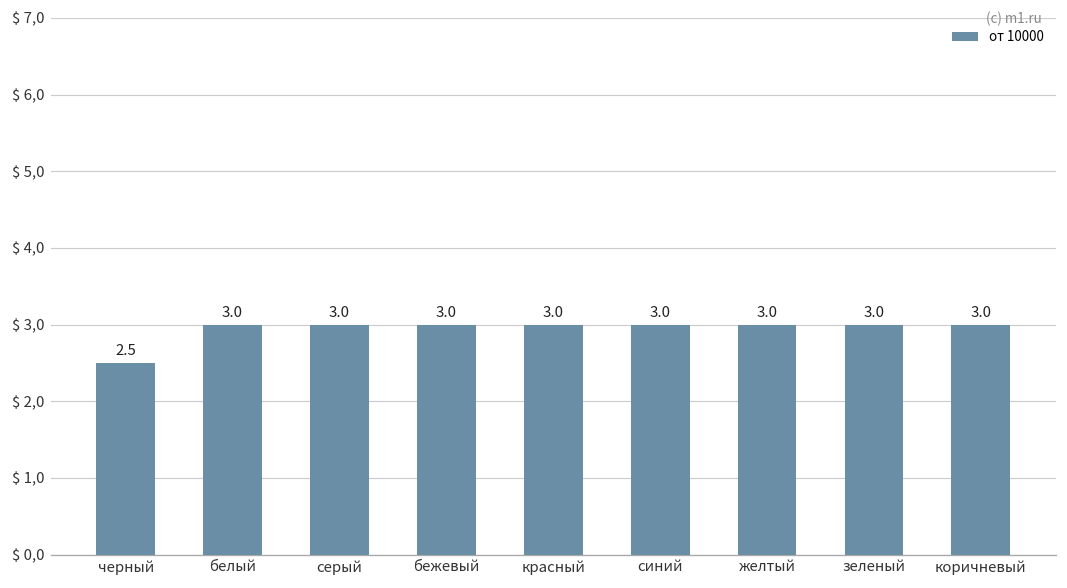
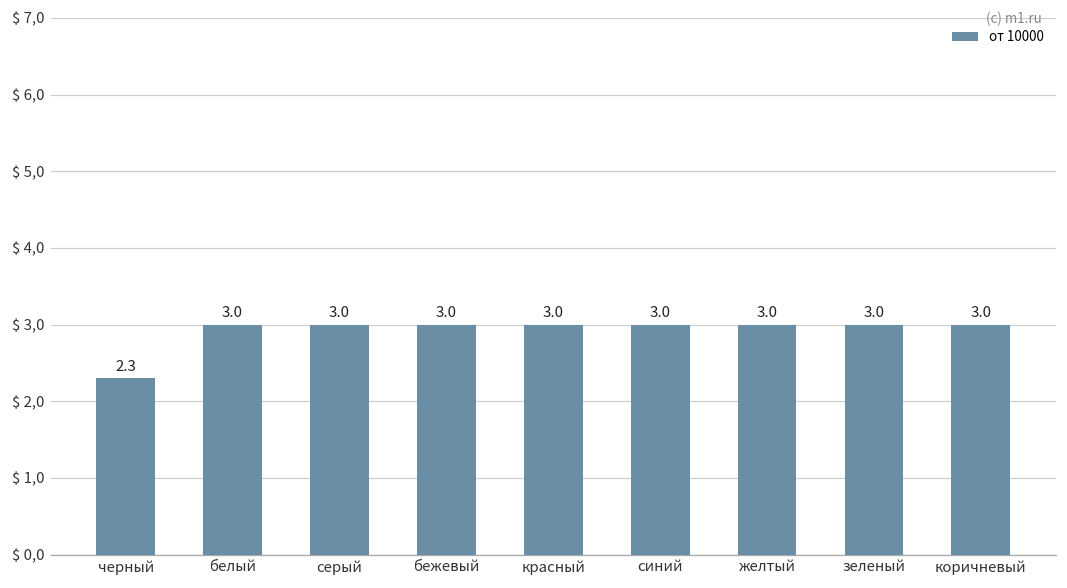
черный: 2.5 -> 2.3
